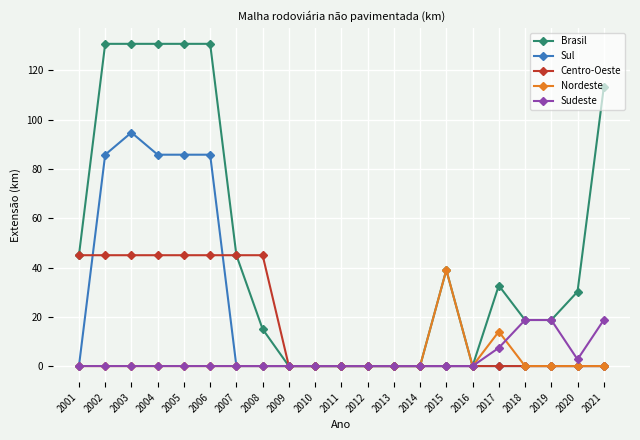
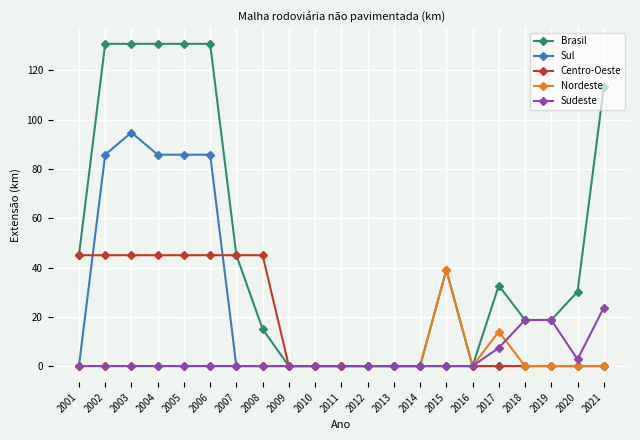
Sudeste, 2021: 19 -> 24
